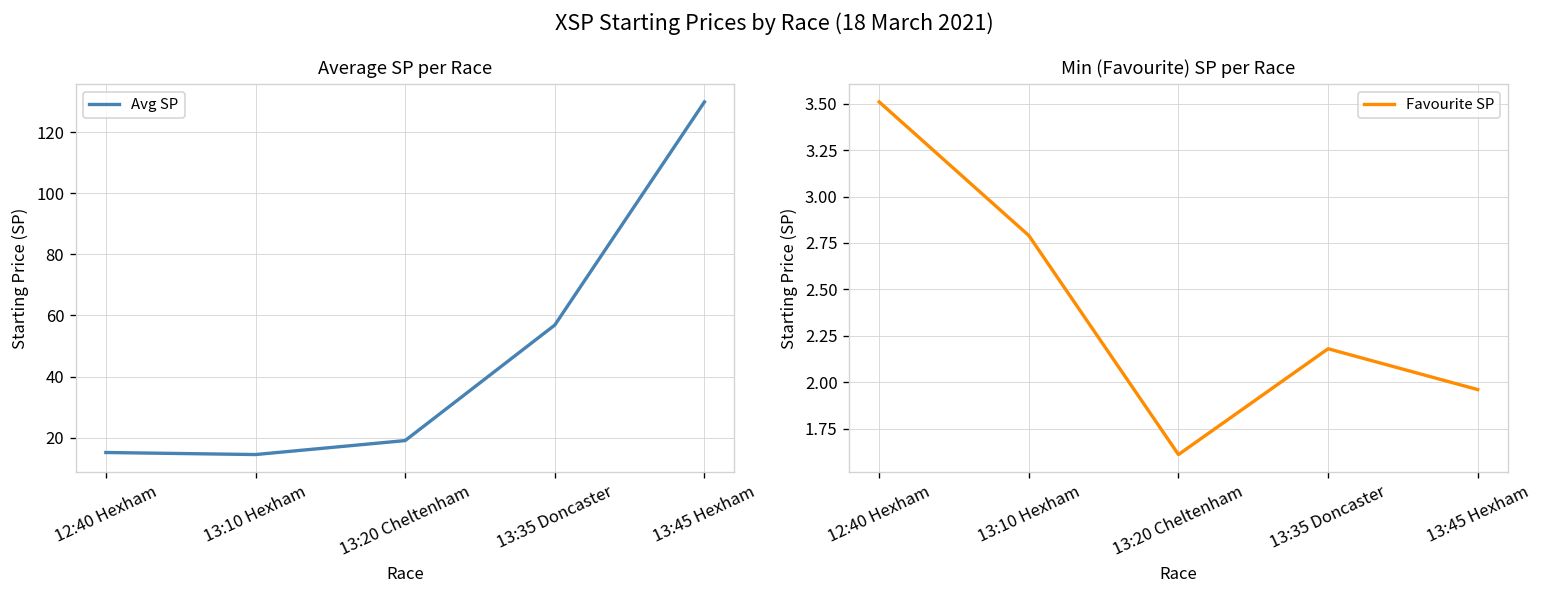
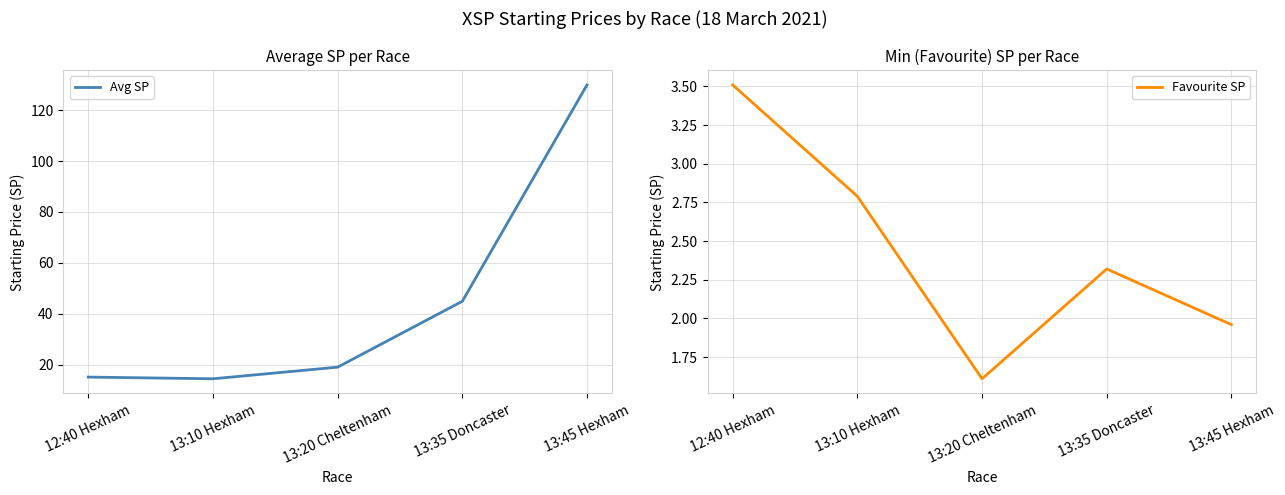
Average SP per Race, 13:35 Doncaster: 57 -> 45
Min (Favourite) SP per Race, 13:35 Doncaster: 2.18 -> 2.32
